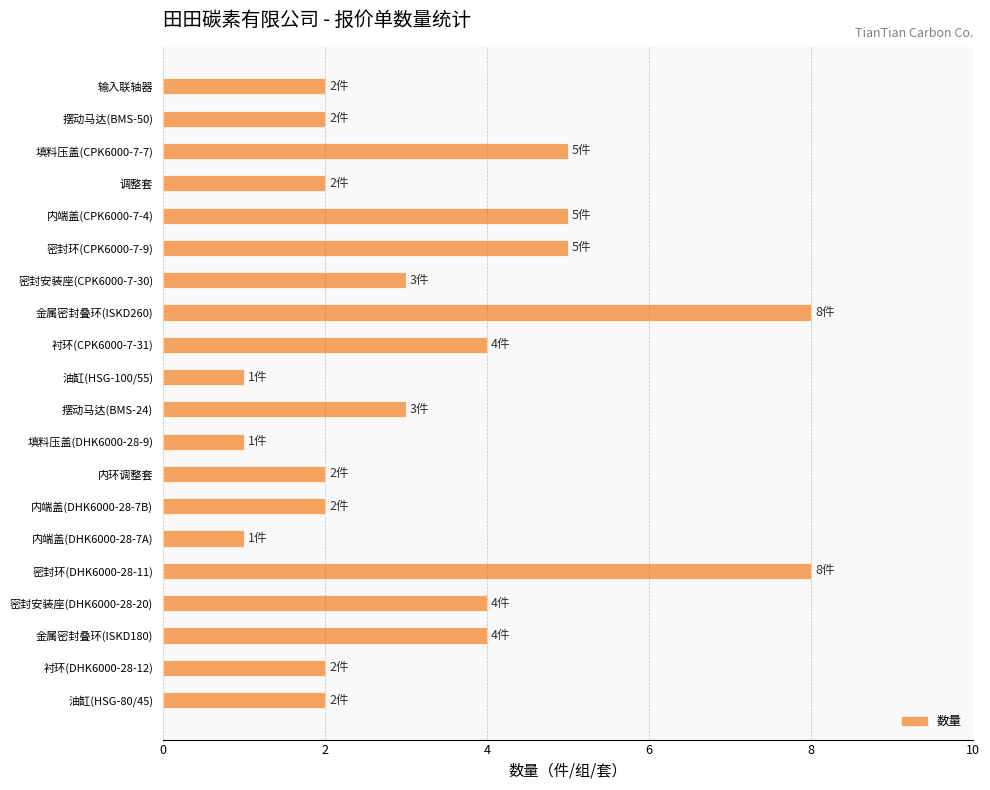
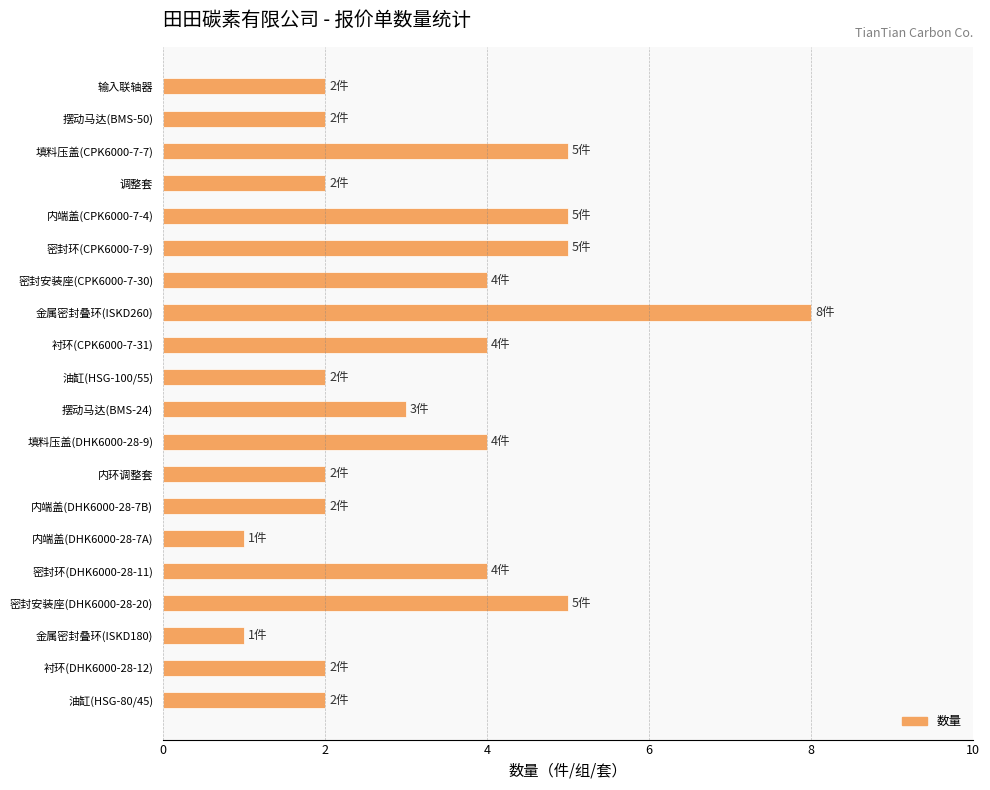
密封安装座(CPK6000-7-30): 3件 -> 4件
油缸(HSG-100/55): 1件 -> 2件
填料压盖(DHK6000-28-9): 1件 -> 4件
密封环(DHK6000-28-11): 8件 -> 4件
密封安装座(DHK6000-28-20): 4件 -> 5件
金属密封叠环(ISKD180): 4件 -> 1件
